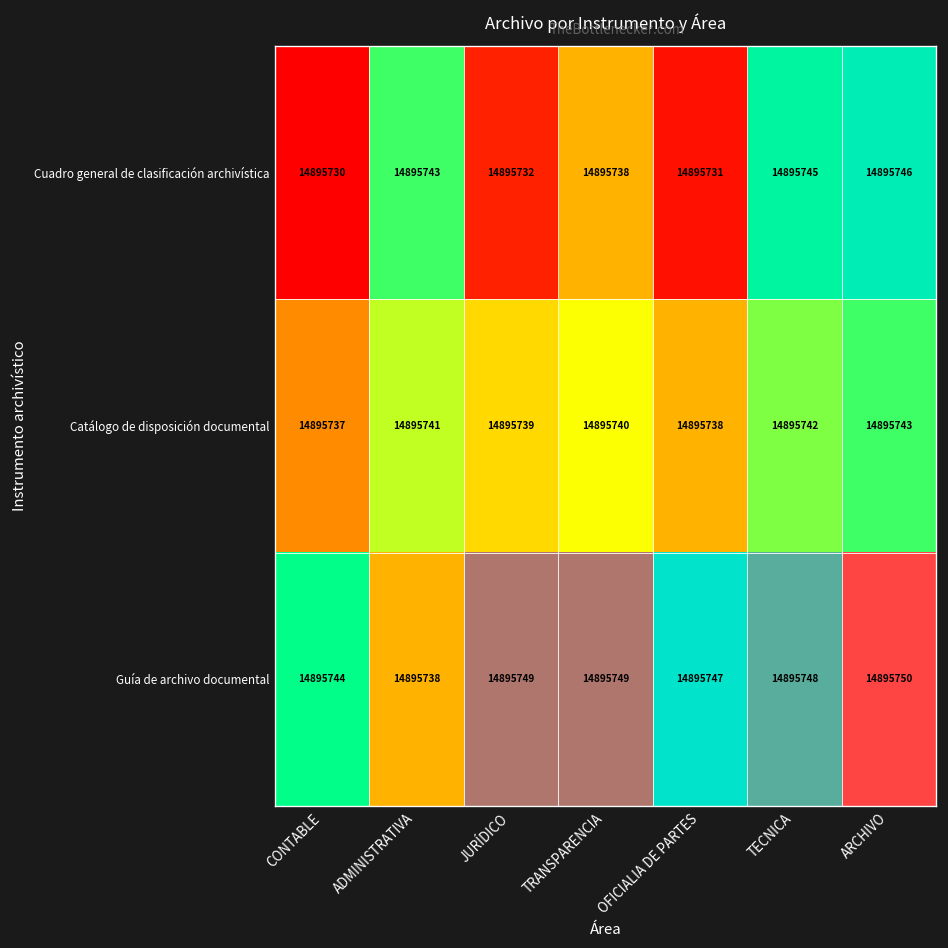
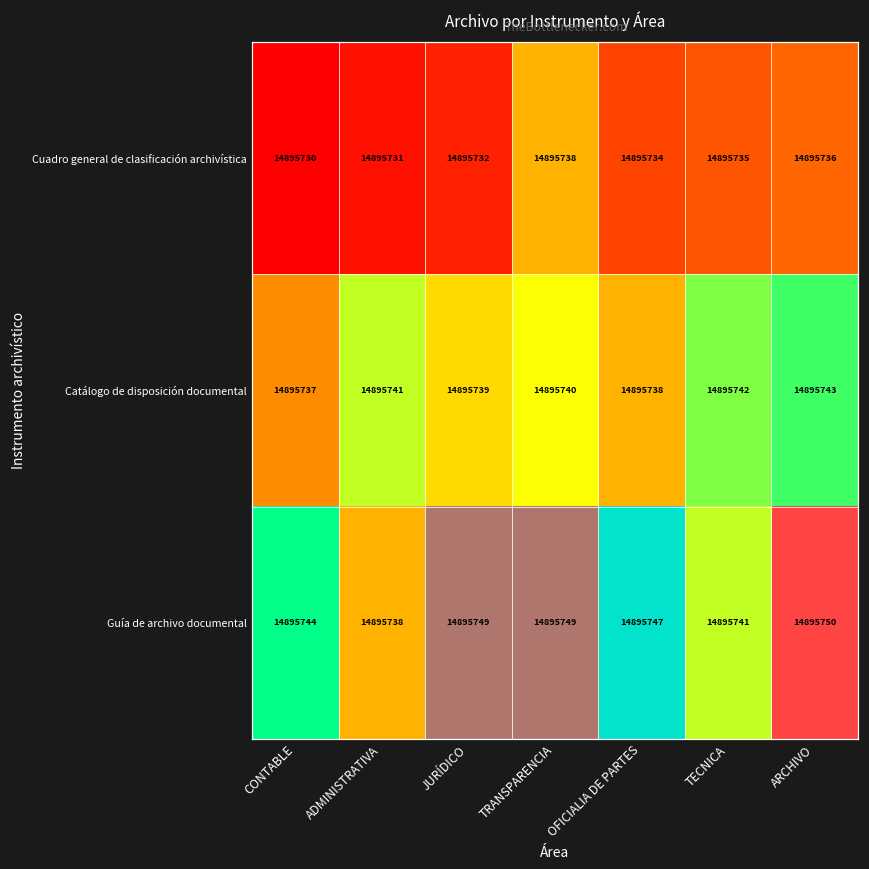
Cuadro general de clasificación archivística, ADMINISTRATIVA: 14895743 -> 14895731
Cuadro general de clasificación archivística, OFICIALIA DE PARTES: 14895731 -> 14895734
Cuadro general de clasificación archivística, TECNICA: 14895745 -> 14895735
Cuadro general de clasificación archivística, ARCHIVO: 14895746 -> 14895736
Guía de archivo documental, TECNICA: 14895748 -> 14895741
